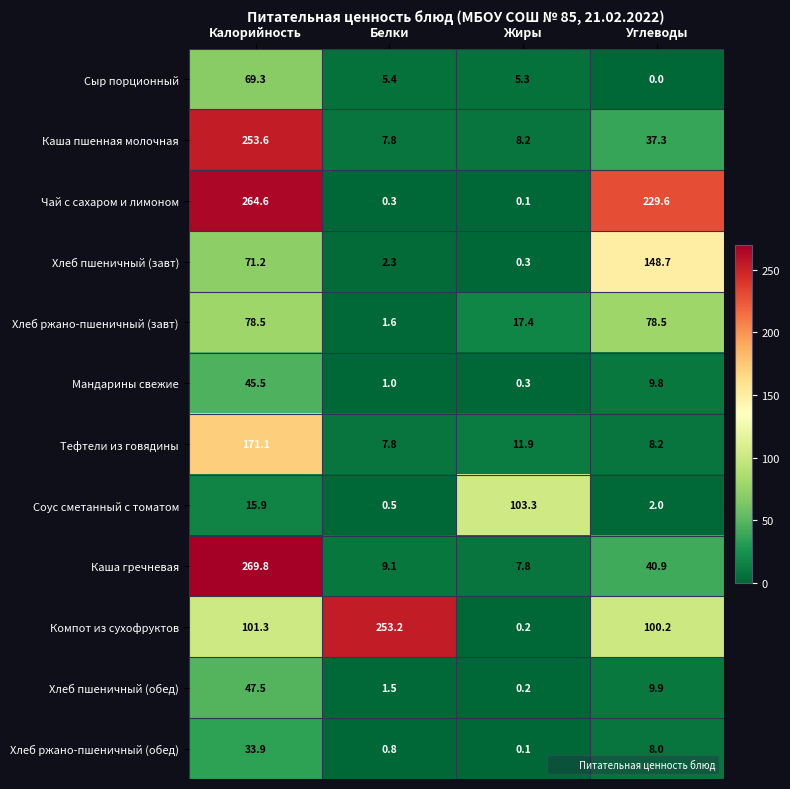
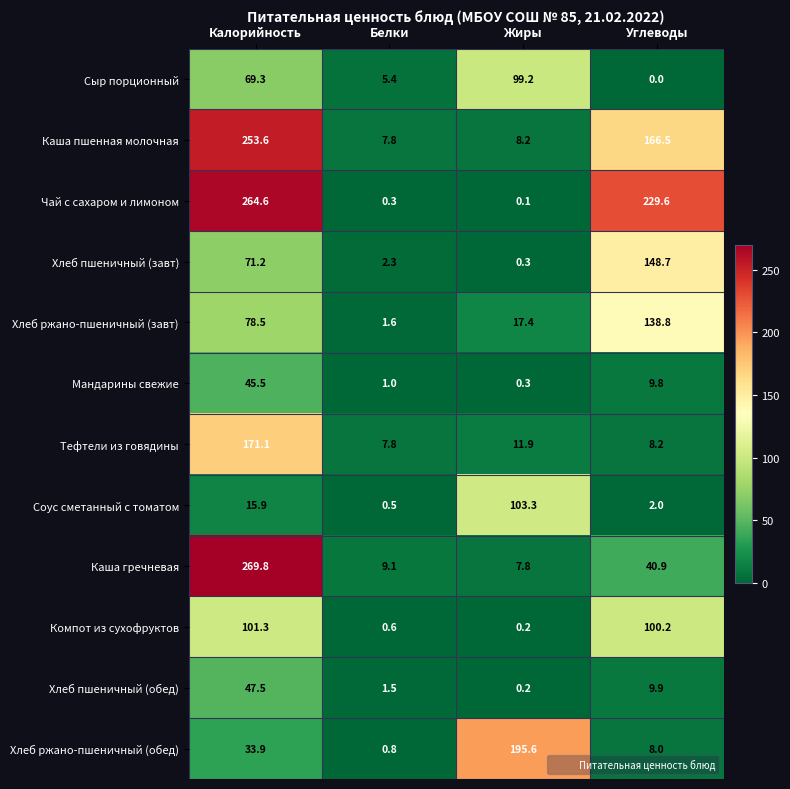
Сыр порционный, Жиры: 5.3 -> 99.2
Каша пшенная молочная, Углеводы: 37.3 -> 166.5
Хлеб ржано-пшеничный (завт), Углеводы: 78.5 -> 138.8
Компот из сухофруктов, Белки: 253.2 -> 0.6
Хлеб ржано-пшеничный (обед), Жиры: 0.1 -> 195.6
